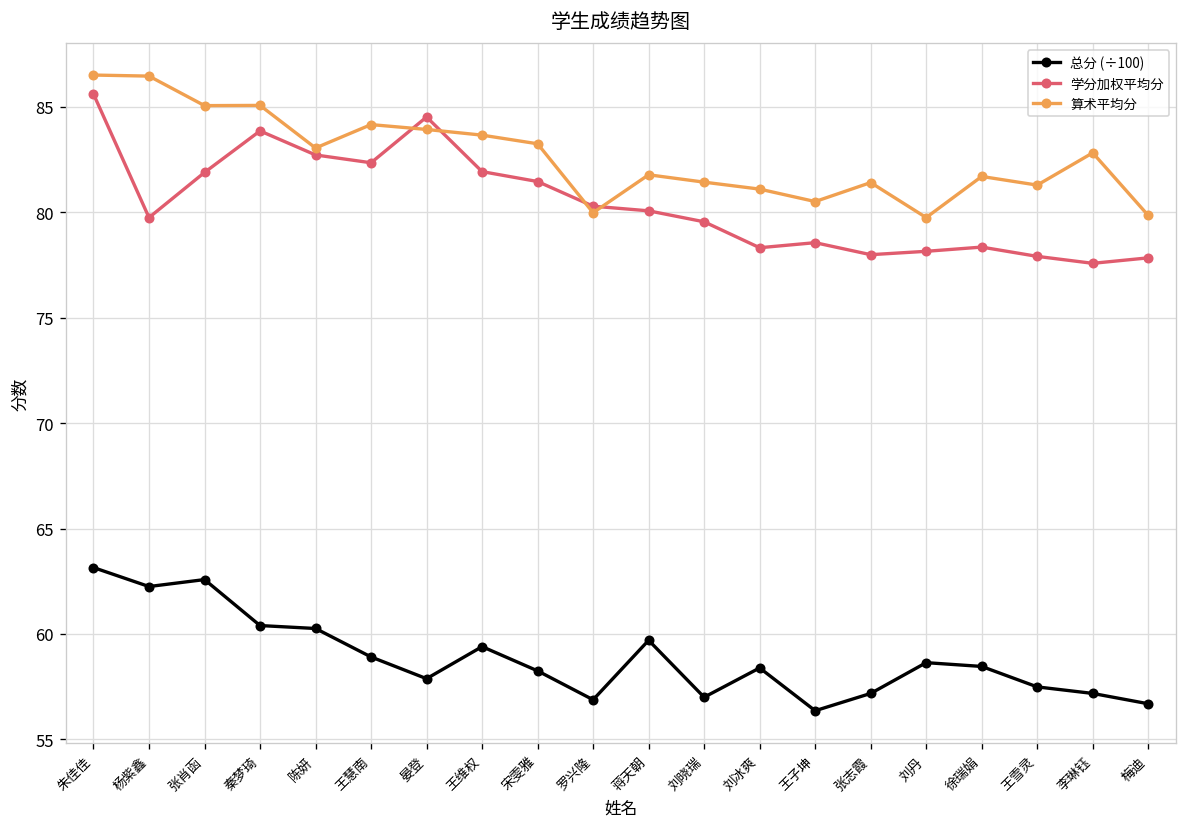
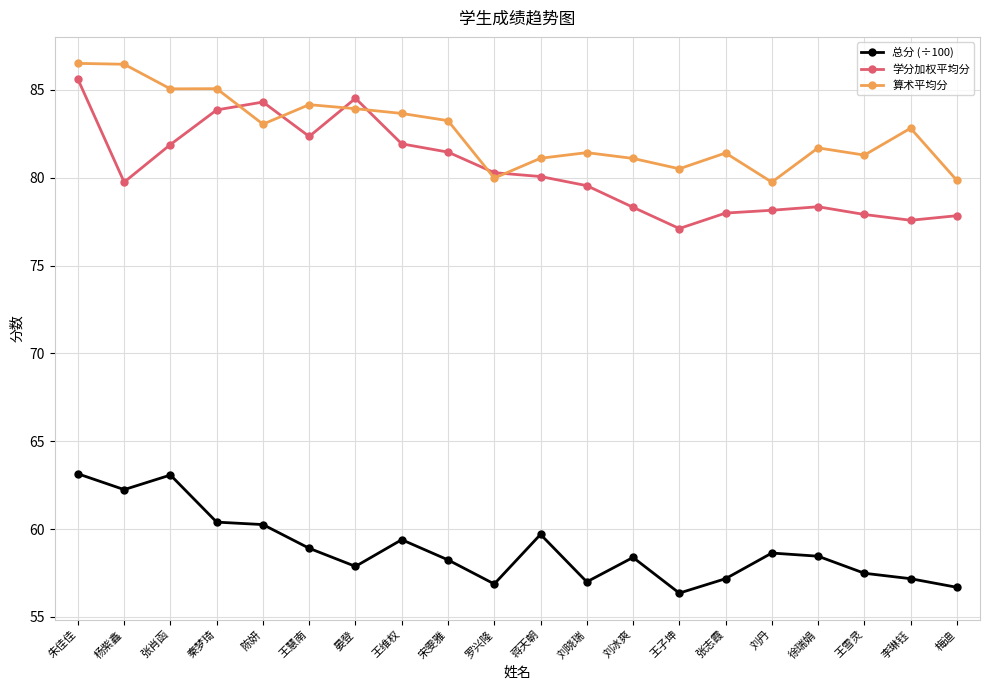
总分 (÷100), 张肖函: 62.6 -> 63.1
学分加权平均分, 陈妍: 82.7 -> 84.3
算术平均分, 蒋天朝: 81.8 -> 81.1
学分加权平均分, 王子坤: 78.6 -> 77.1
